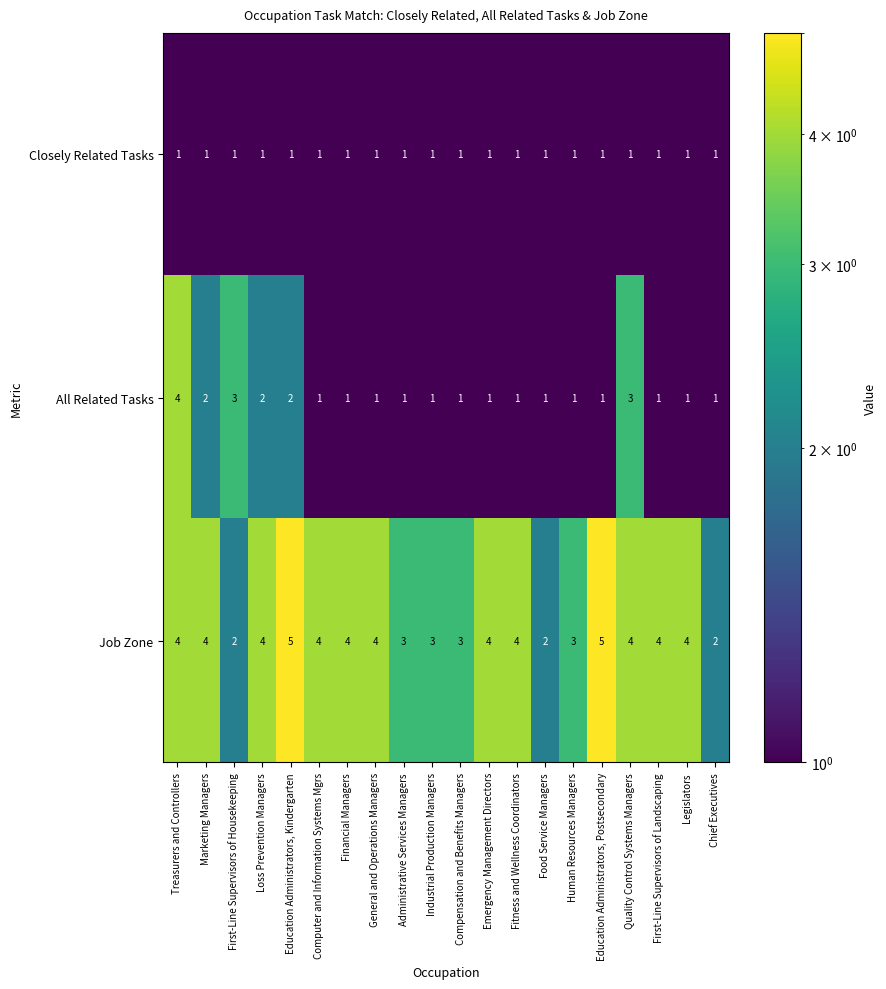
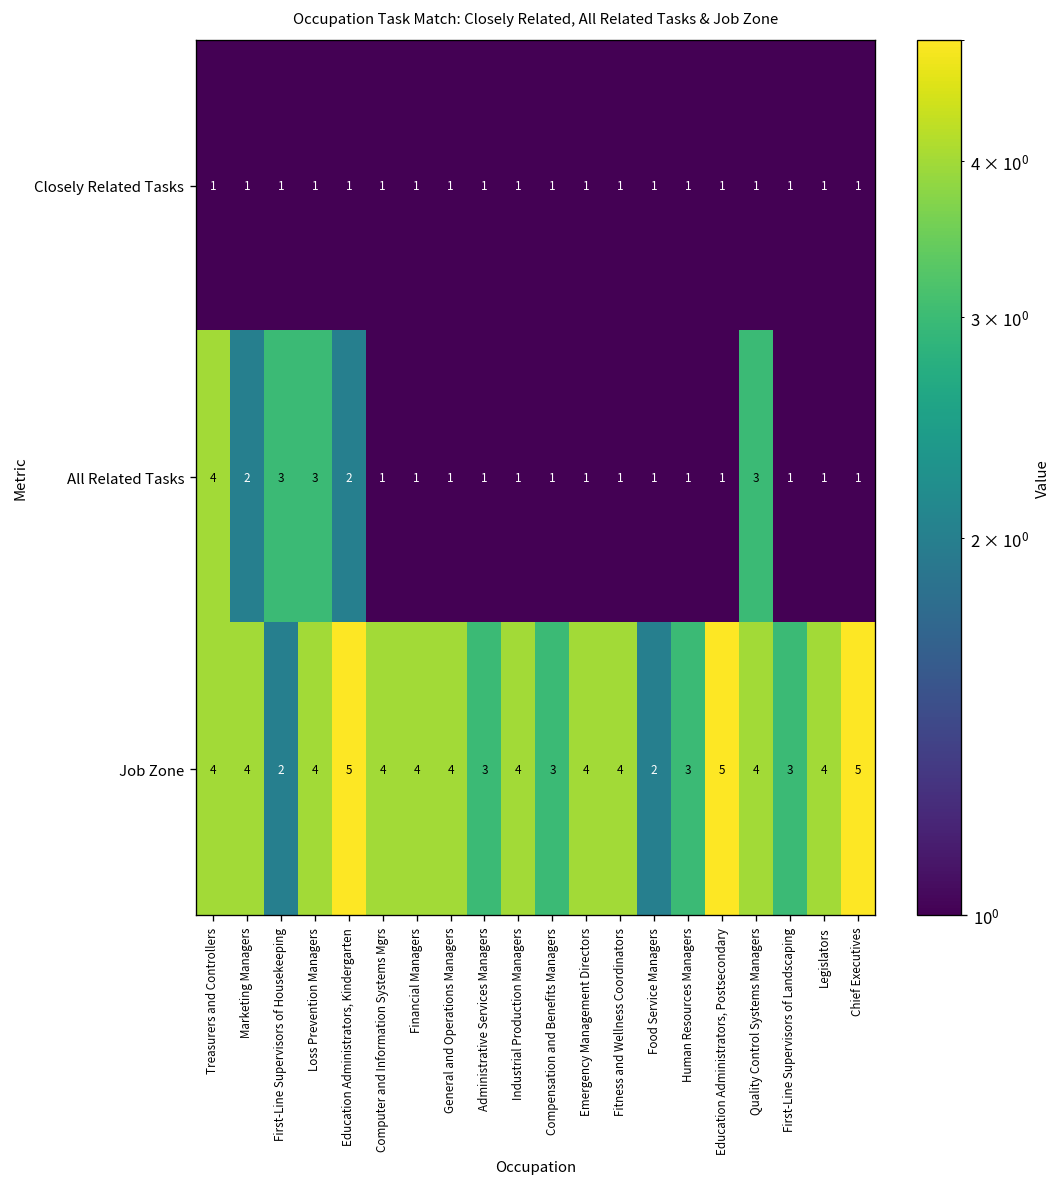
All Related Tasks, Loss Prevention Managers: 2 -> 3
Job Zone, Industrial Production Managers: 3 -> 4
Job Zone, First-Line Supervisors of Landscaping: 4 -> 3
Job Zone, Chief Executives: 2 -> 5
